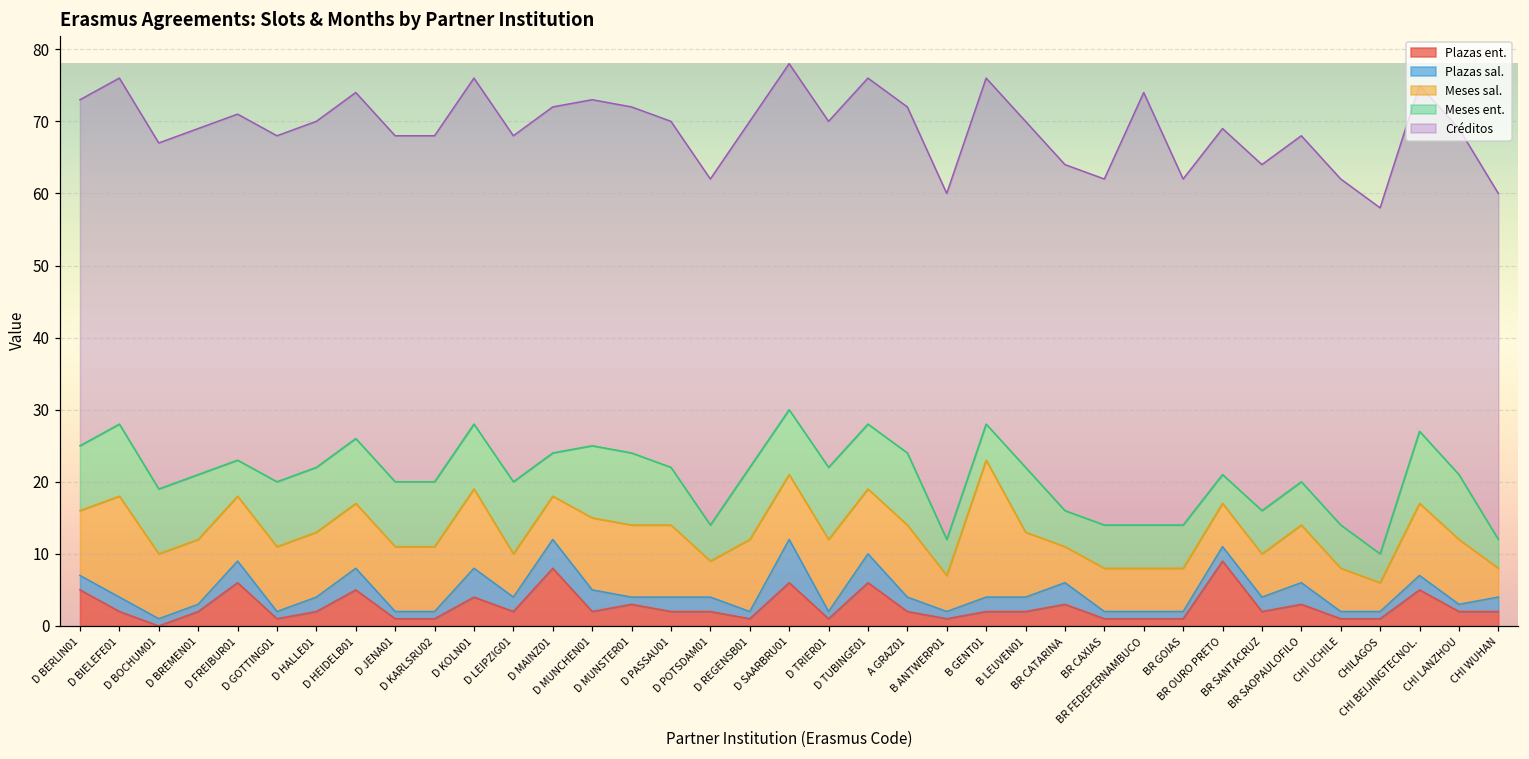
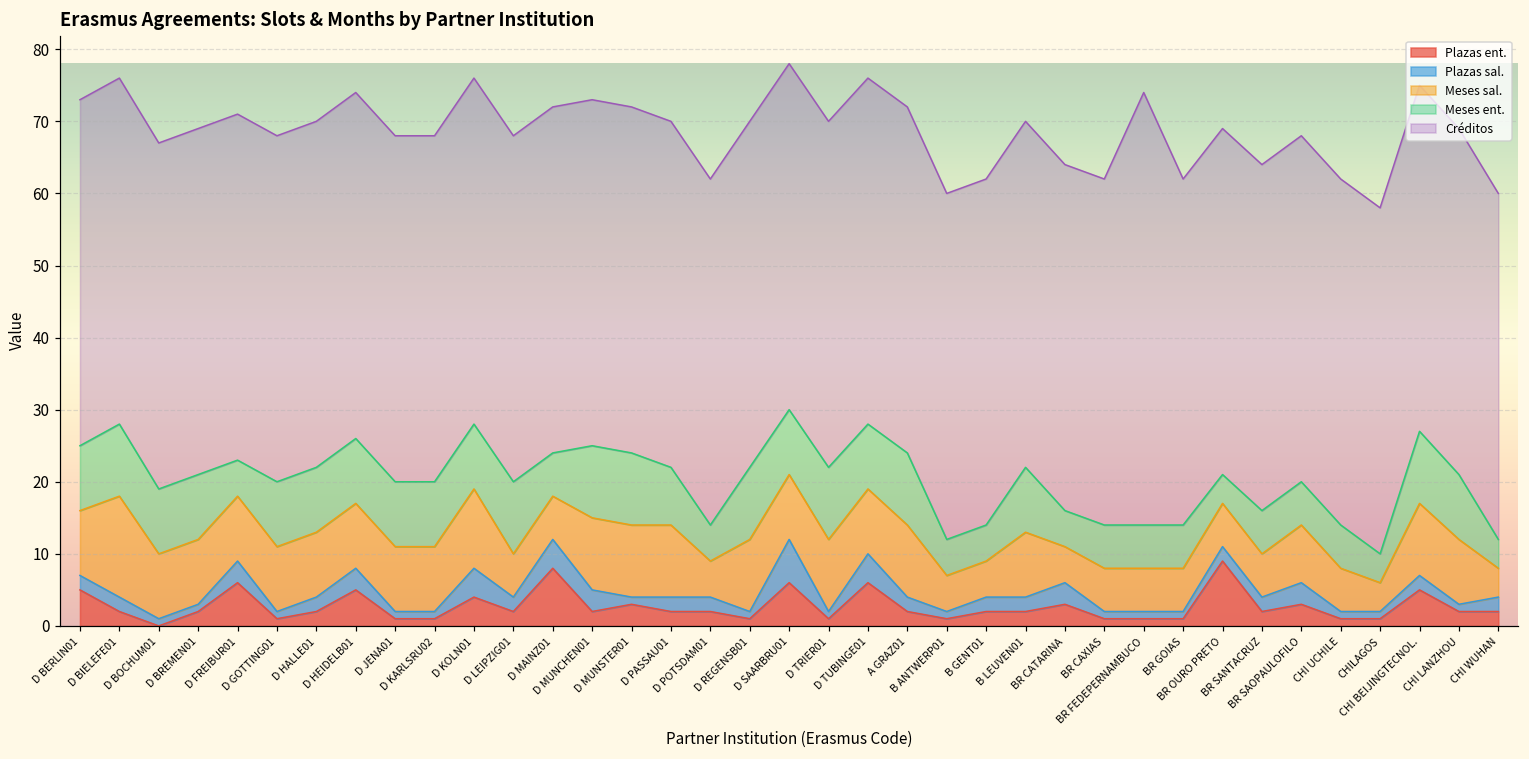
Meses sal., B GENT01: 19 -> 5
